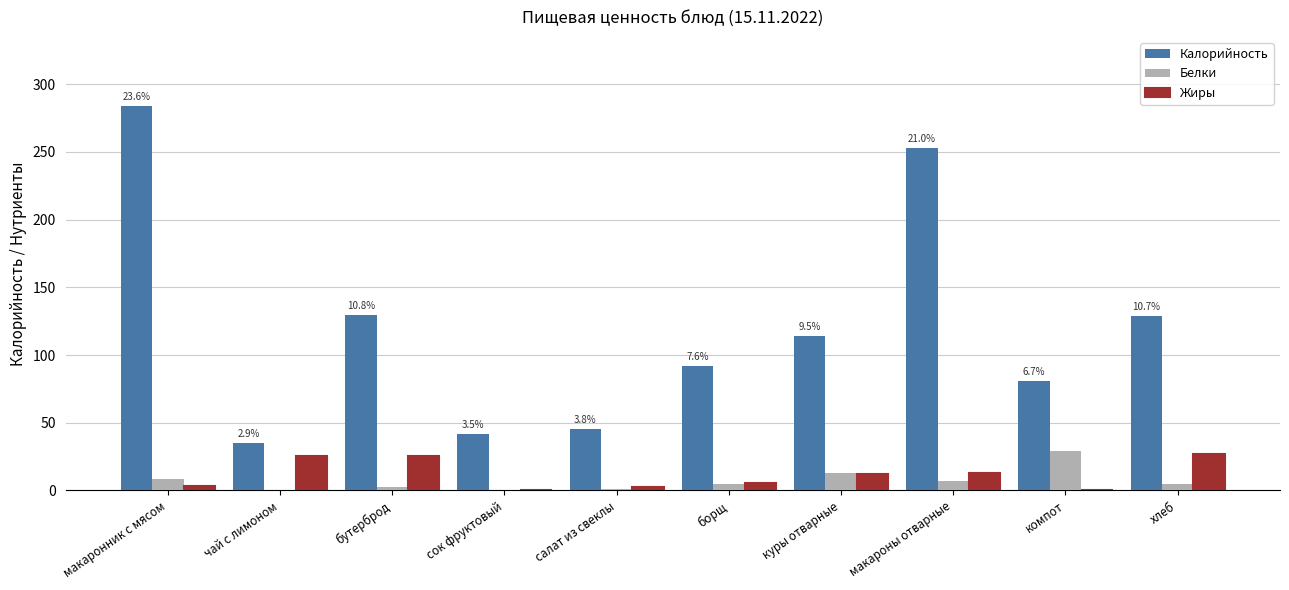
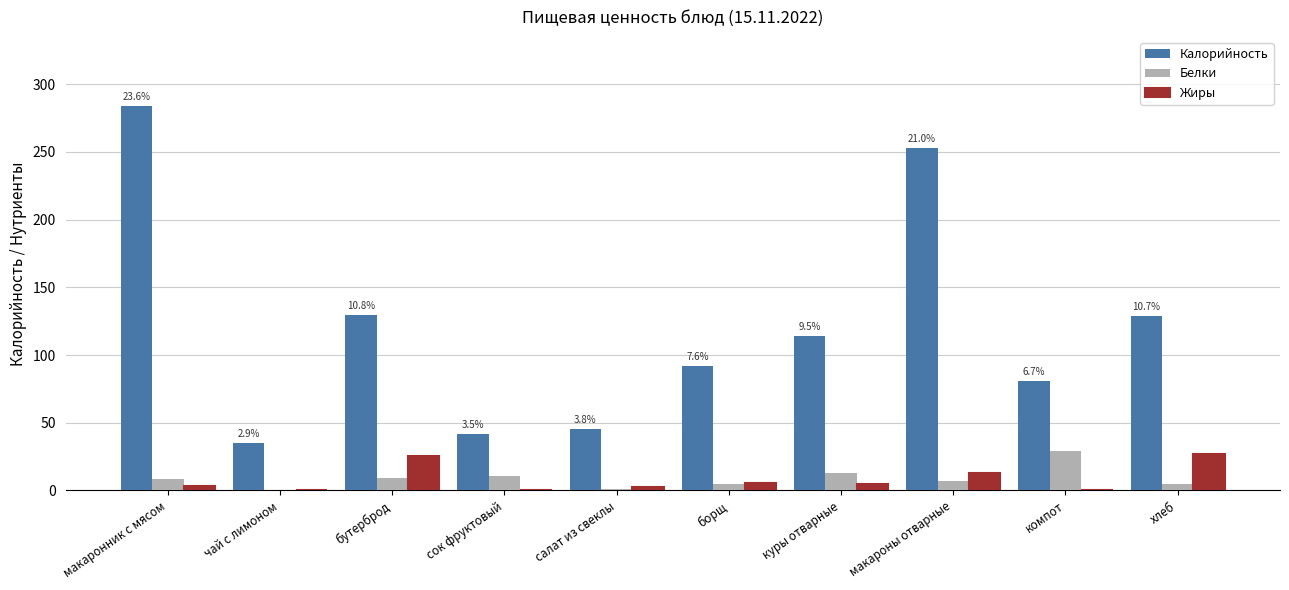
Жиры, чай с лимоном: 26 -> 0
Белки, бутерброд: 2 -> 10
Белки, сок фруктовый: 0 -> 11
Жиры, куры отварные: 13 -> 5
